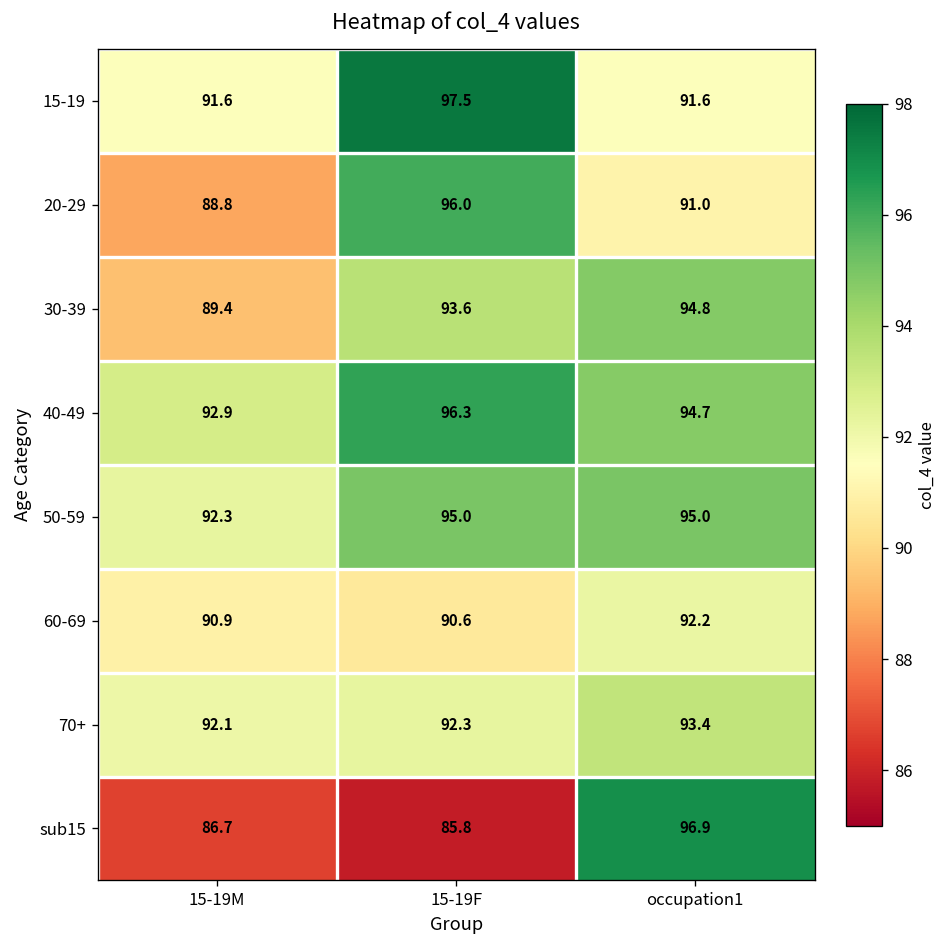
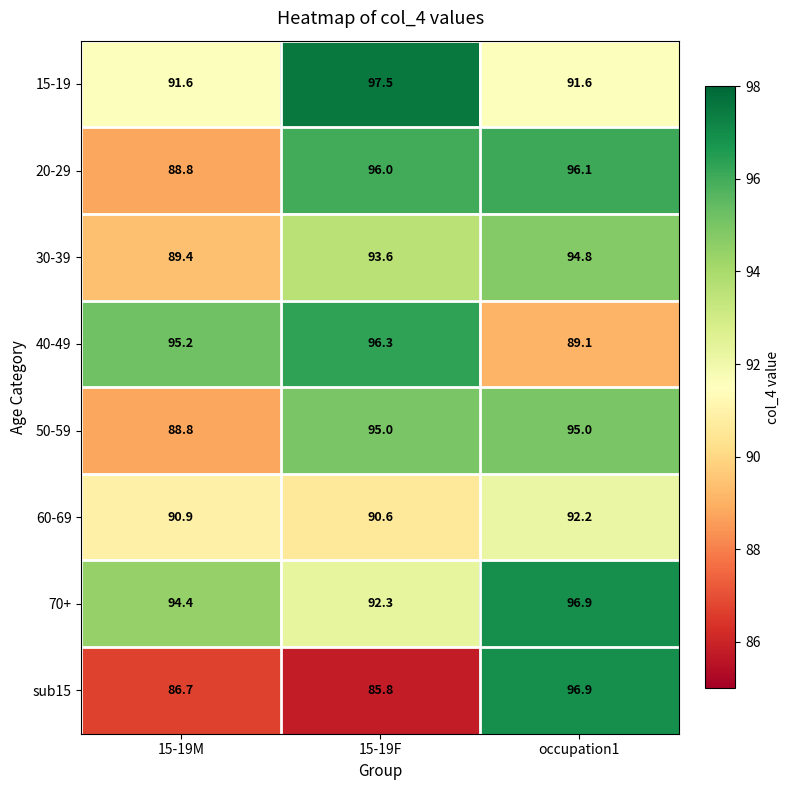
20-29, occupation1: 91.0 -> 96.1
40-49, 15-19M: 92.9 -> 95.2
40-49, occupation1: 94.7 -> 89.1
50-59, 15-19M: 92.3 -> 88.8
70+, 15-19M: 92.1 -> 94.4
70+, occupation1: 93.4 -> 96.9
